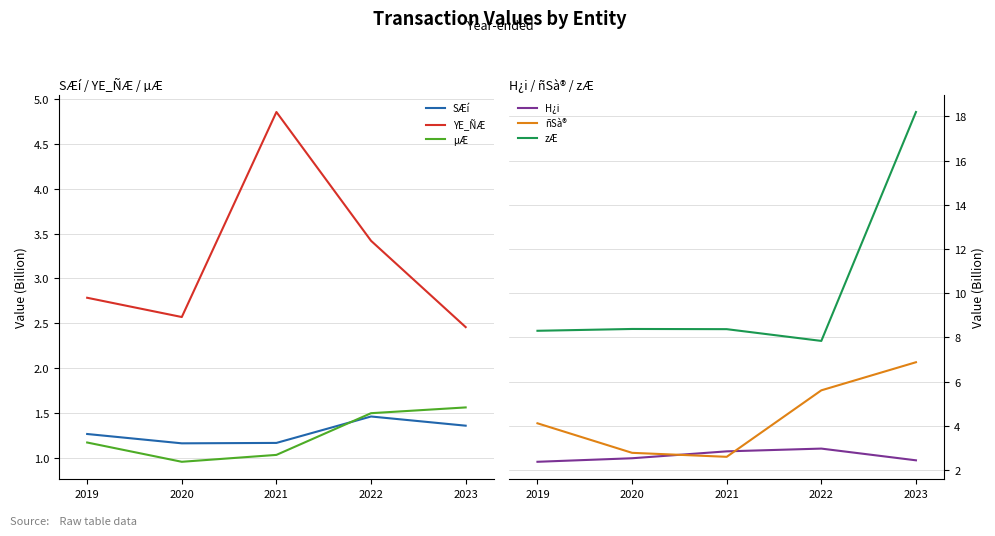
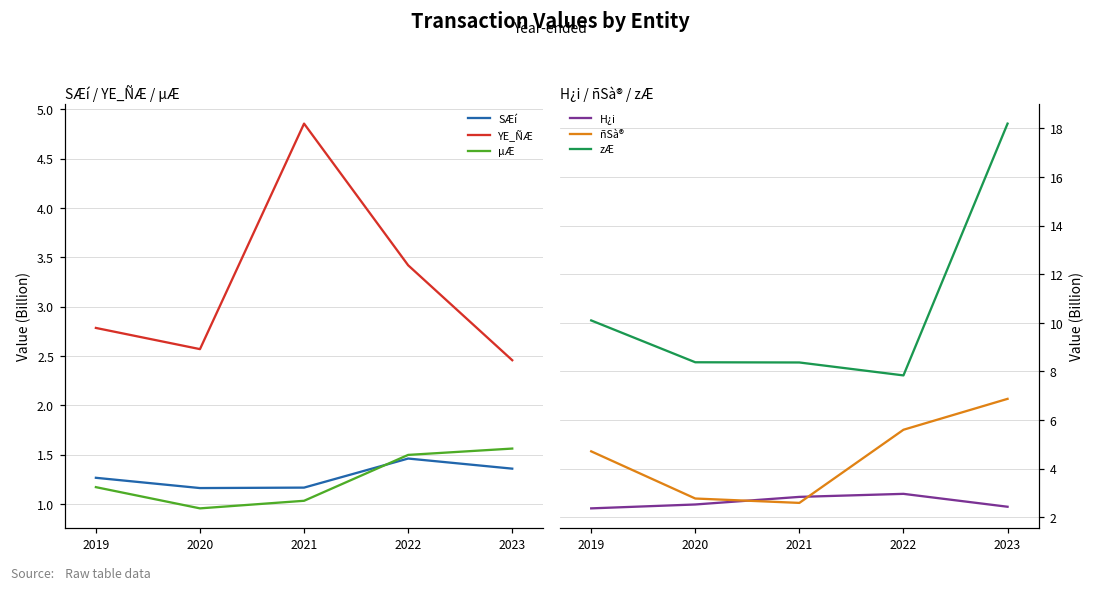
H¿i / ñSà® / zÆ, ñSà®, 2019: 4.1 -> 4.7
H¿i / ñSà® / zÆ, zÆ, 2019: 8.3 -> 10.1
